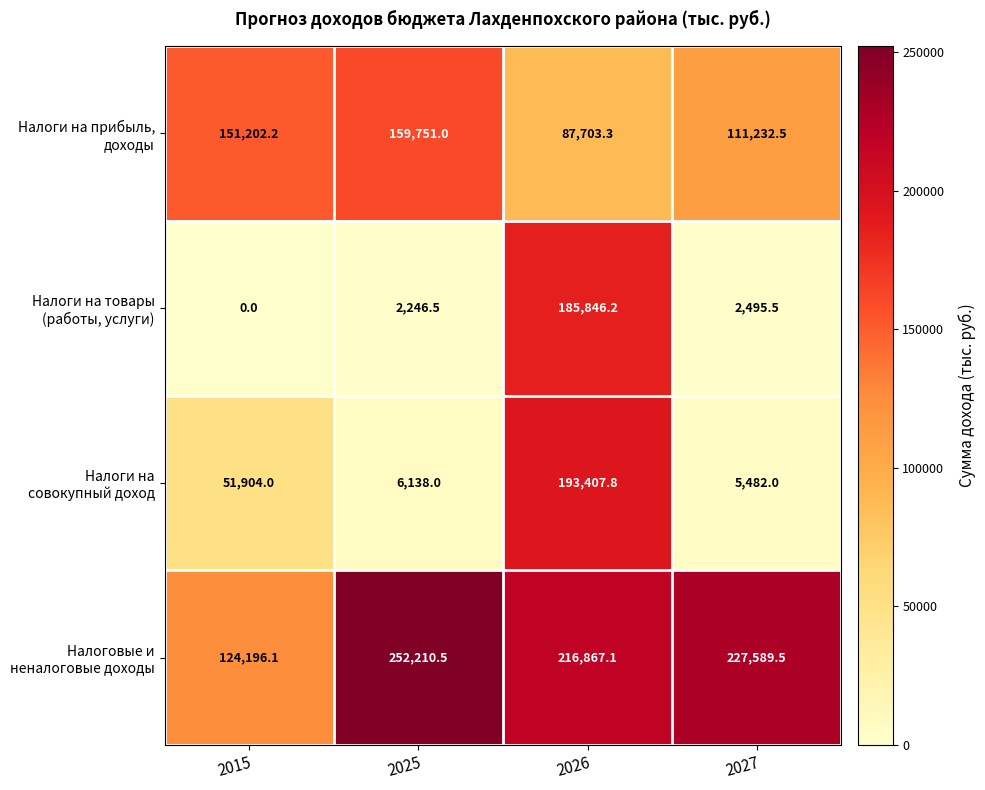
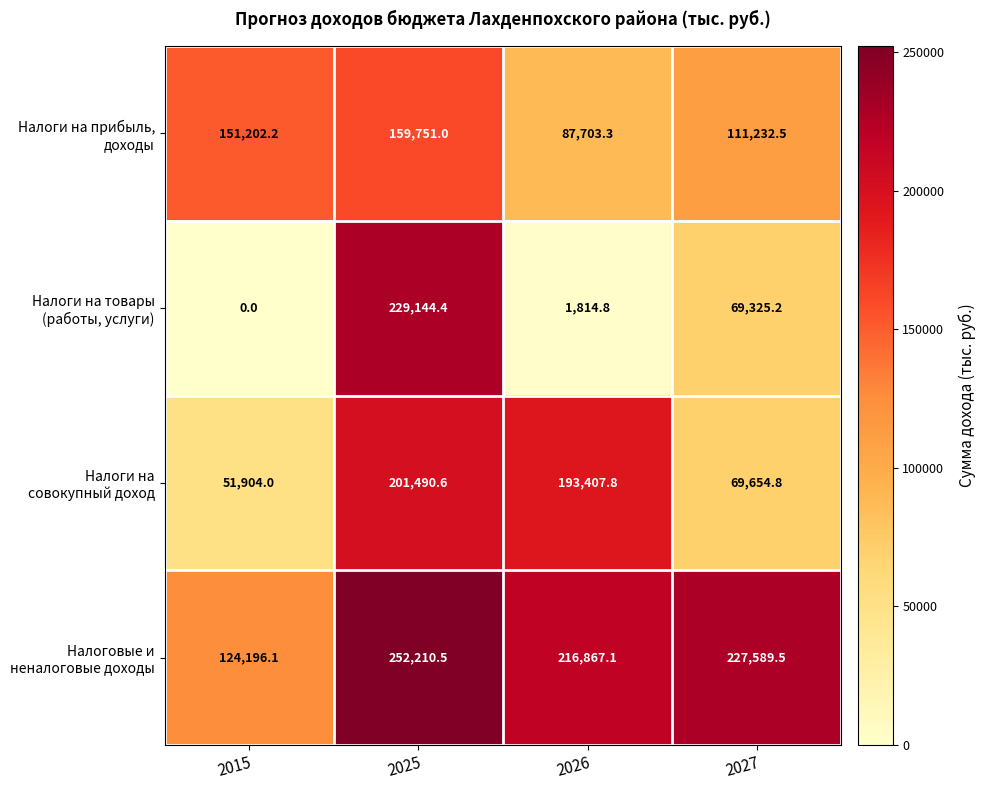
Налоги на товары (работы, услуги), 2025: 2,246.5 -> 229,144.4
Налоги на товары (работы, услуги), 2026: 185,846.2 -> 1,814.8
Налоги на товары (работы, услуги), 2027: 2,495.5 -> 69,325.2
Налоги на совокупный доход, 2025: 6,138.0 -> 201,490.6
Налоги на совокупный доход, 2027: 5,482.0 -> 69,654.8
